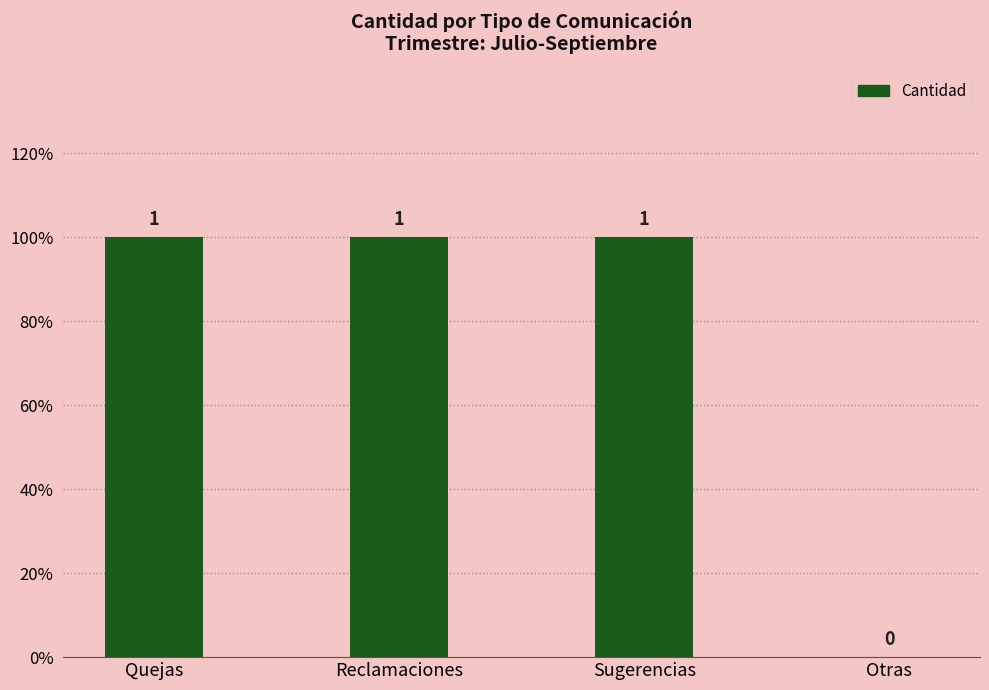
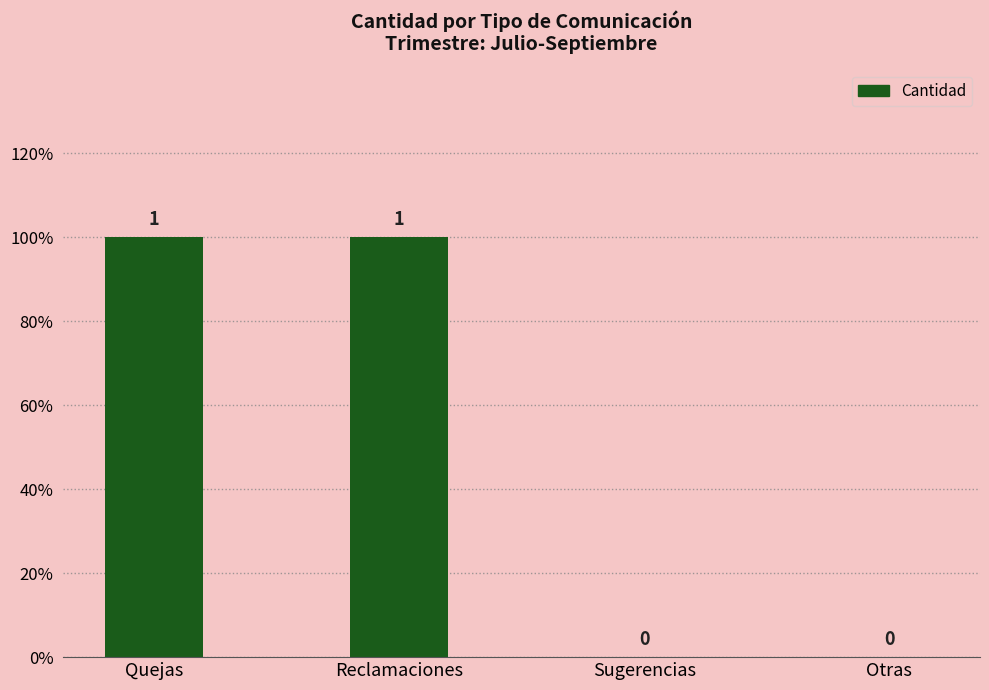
Sugerencias: 1 -> 0
